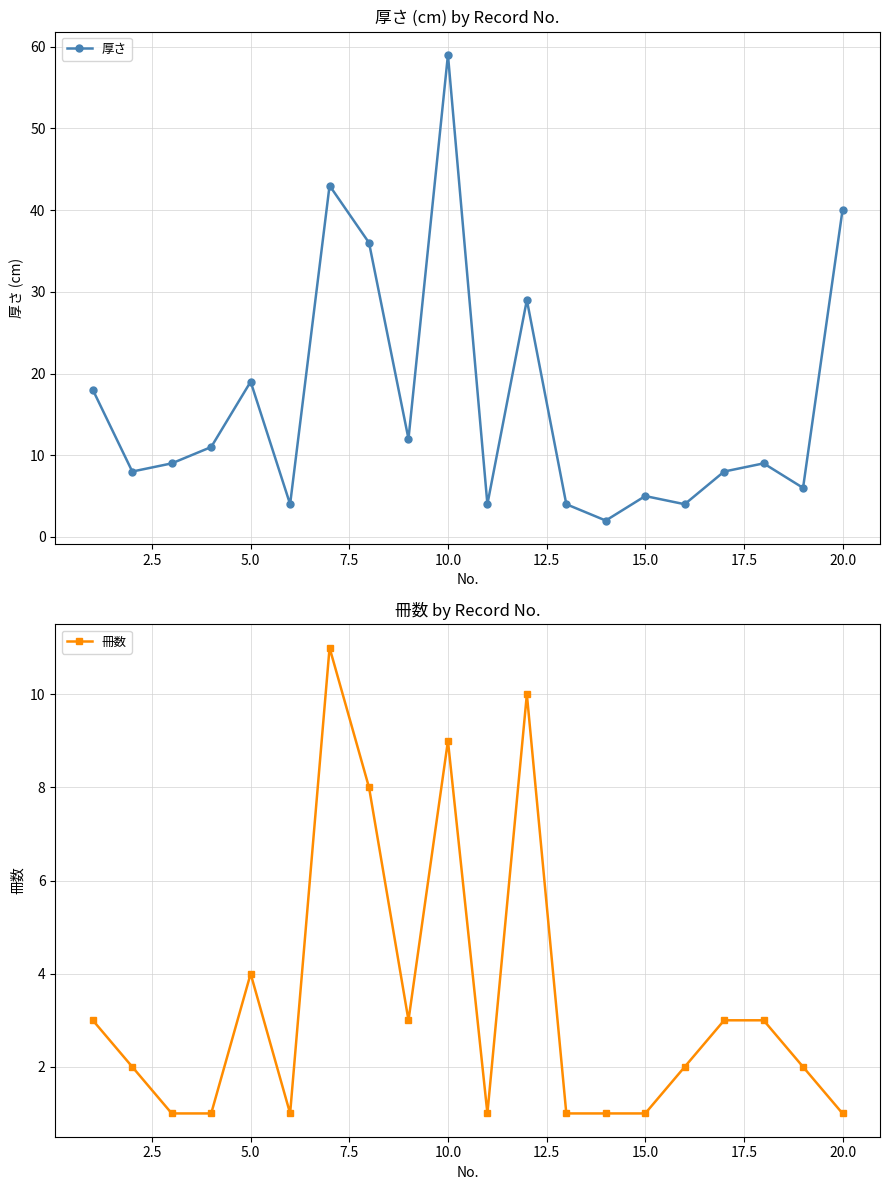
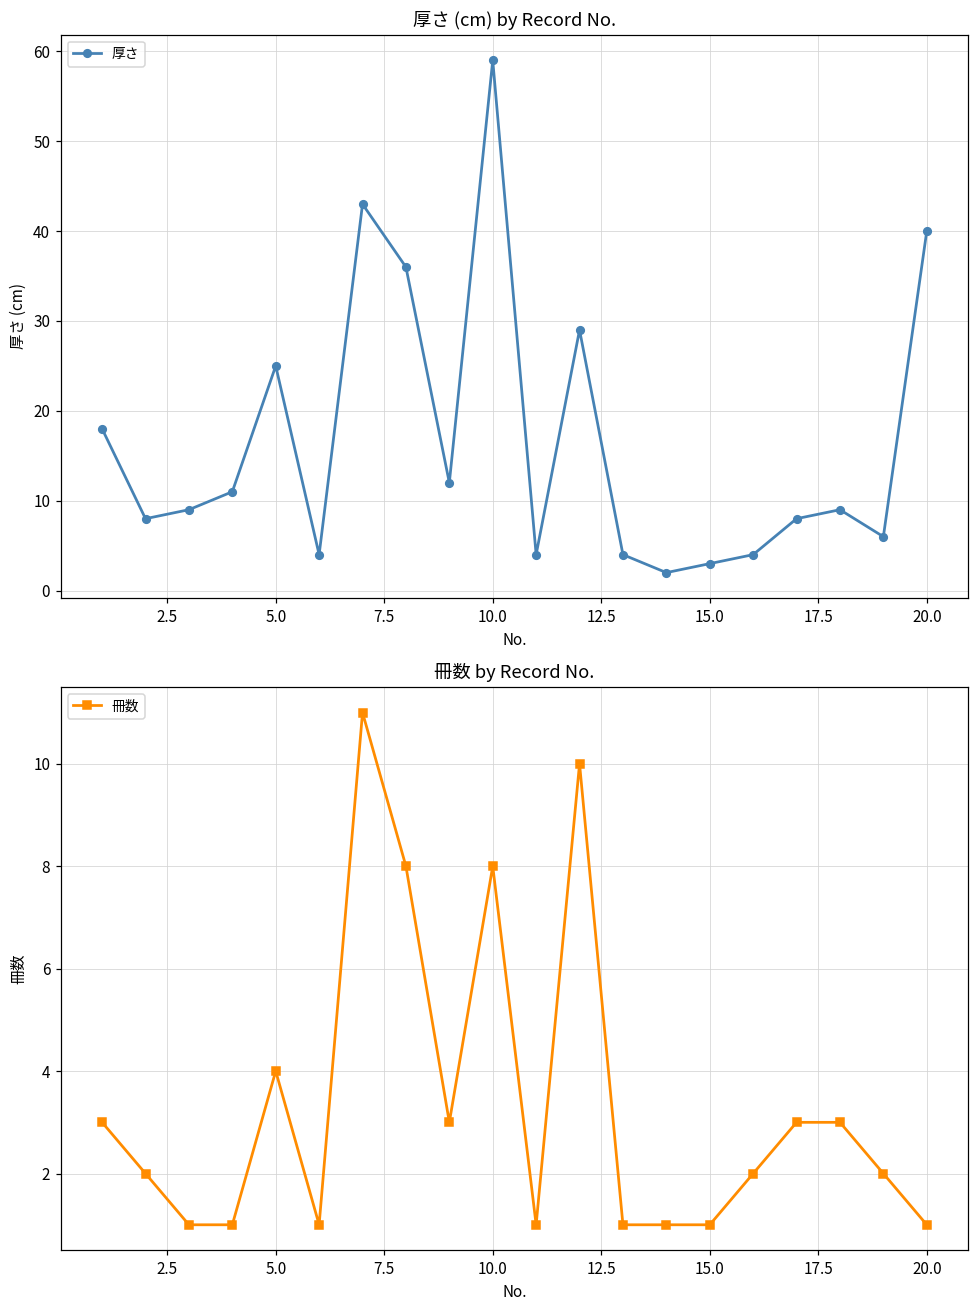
厚さ (cm) by Record No., 5.0: 19 -> 25
厚さ (cm) by Record No., 15.0: 5 -> 3
冊数 by Record No., 10.0: 9 -> 8
